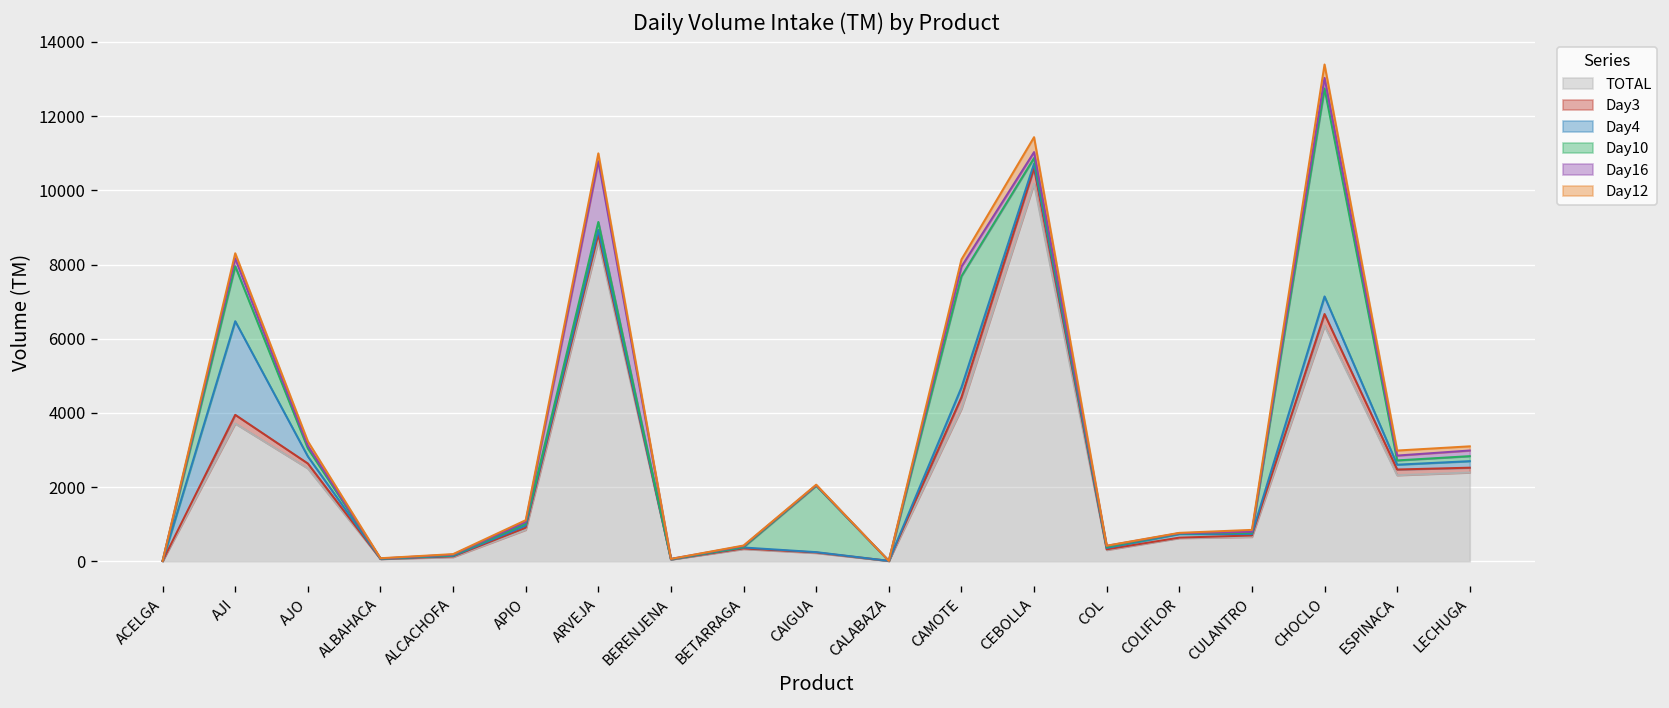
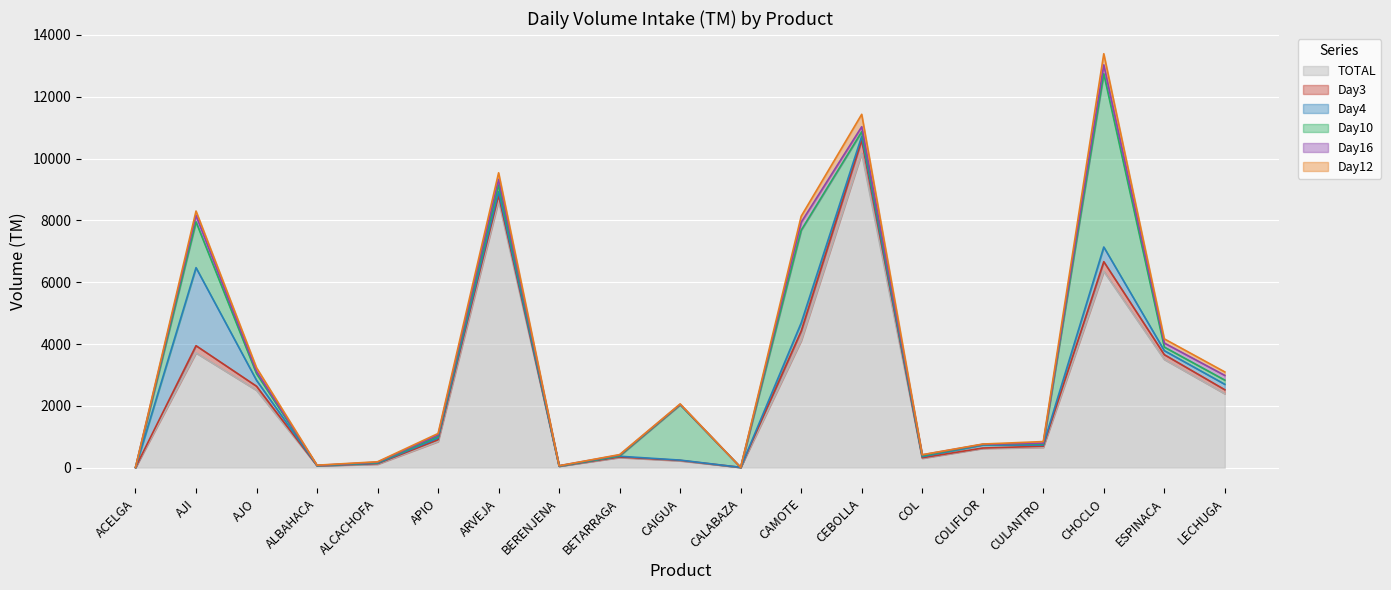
Day16, ARVEJA: 1600 -> 200
TOTAL, ESPINACA: 2300 -> 3500
